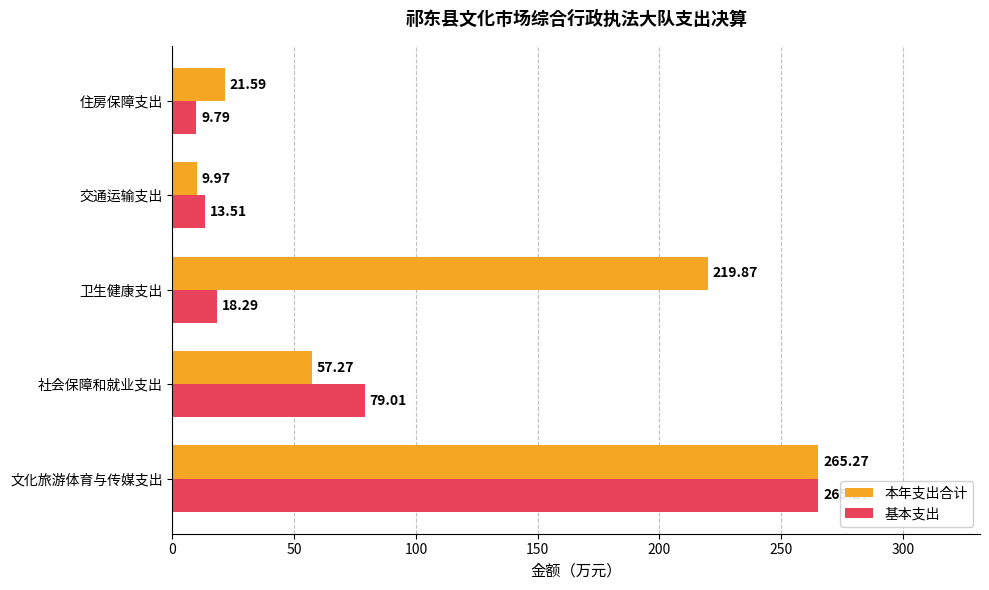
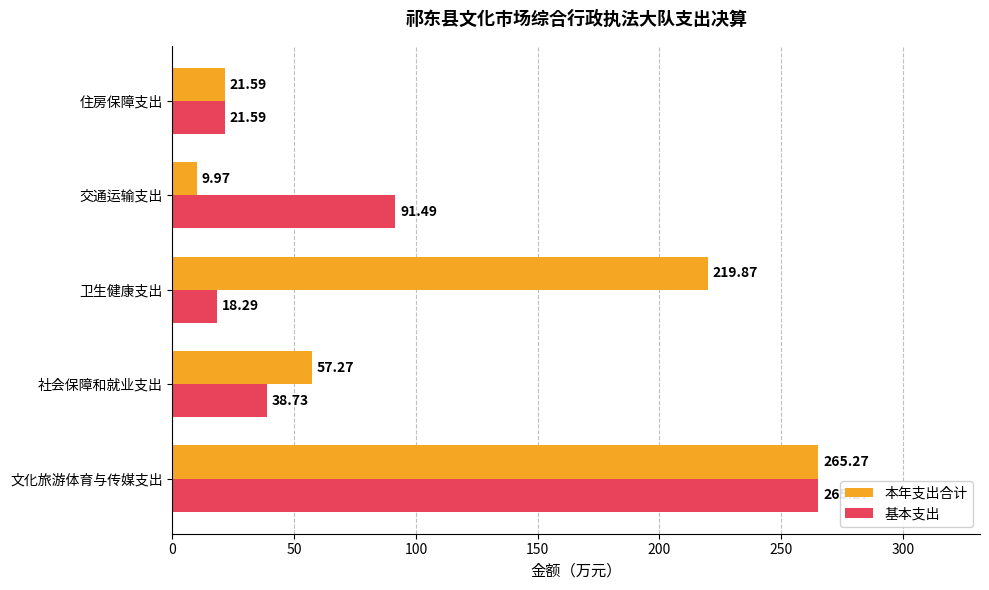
基本支出, 住房保障支出: 9.79 -> 21.59
基本支出, 交通运输支出: 13.51 -> 91.49
基本支出, 社会保障和就业支出: 79.01 -> 38.73
